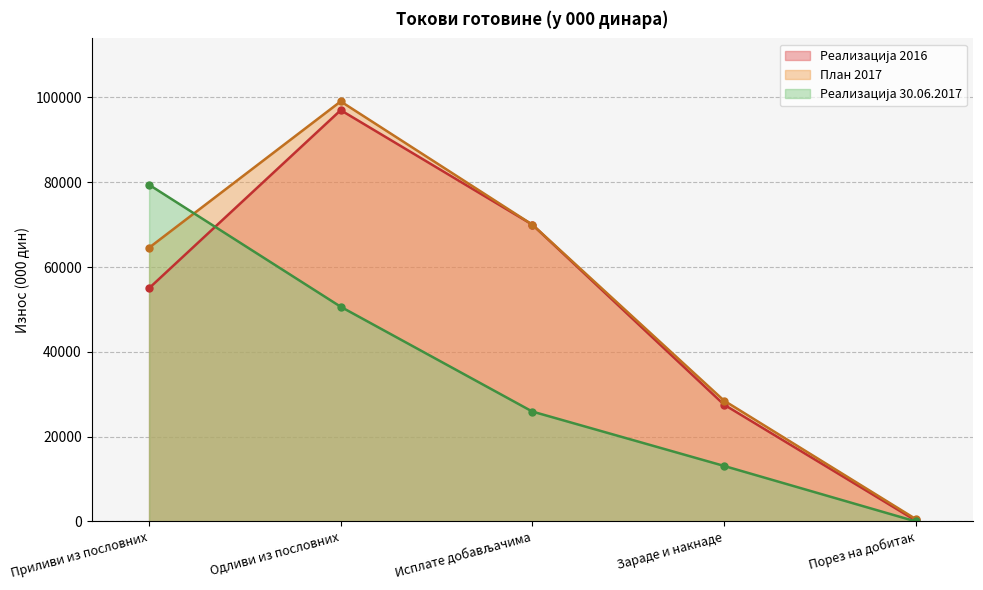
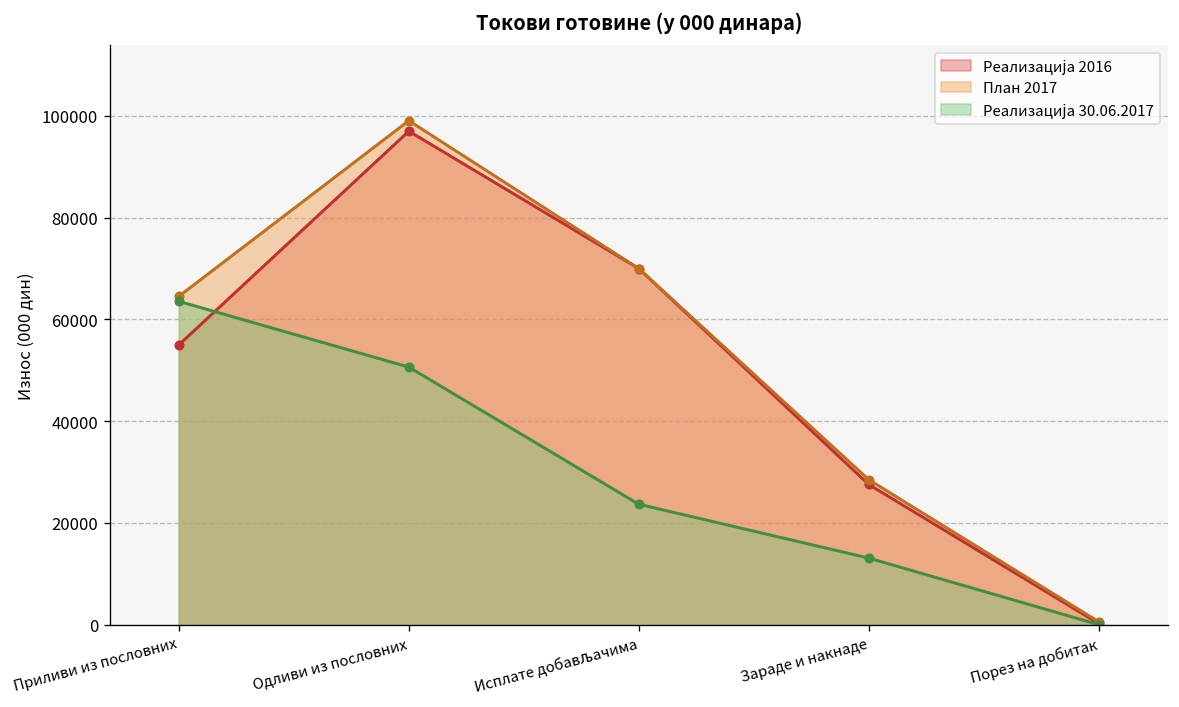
Реализација 30.06.2017, Приливи из пословних: 79000 -> 64000
Реализација 30.06.2017, Исплате добављачима: 26000 -> 24000
